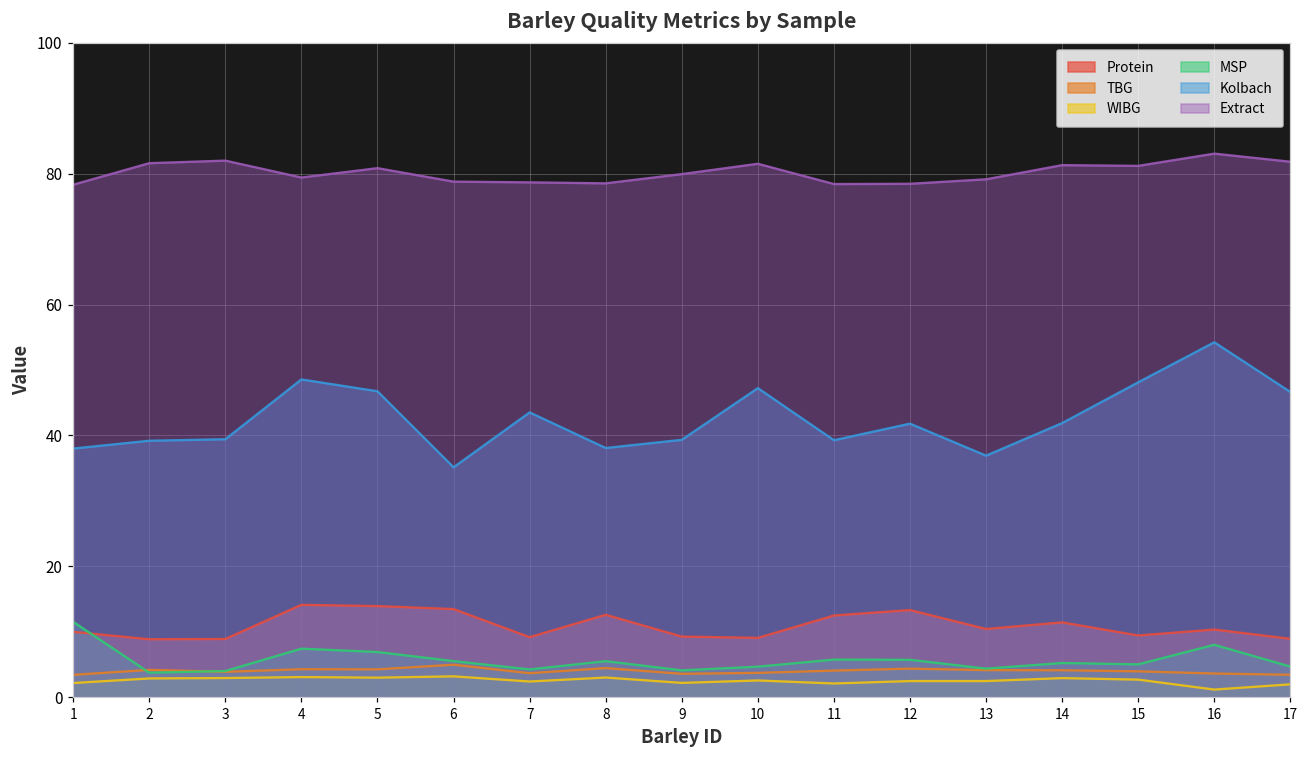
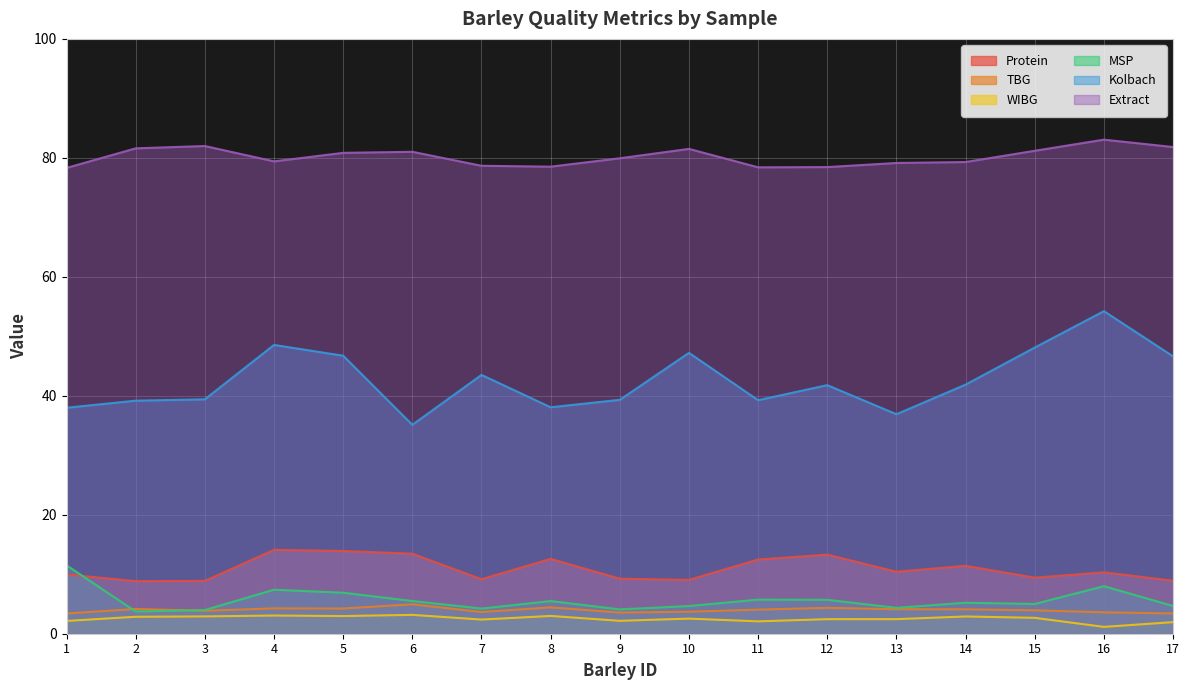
Extract, 6: 79 -> 81
Extract, 14: 81 -> 79
